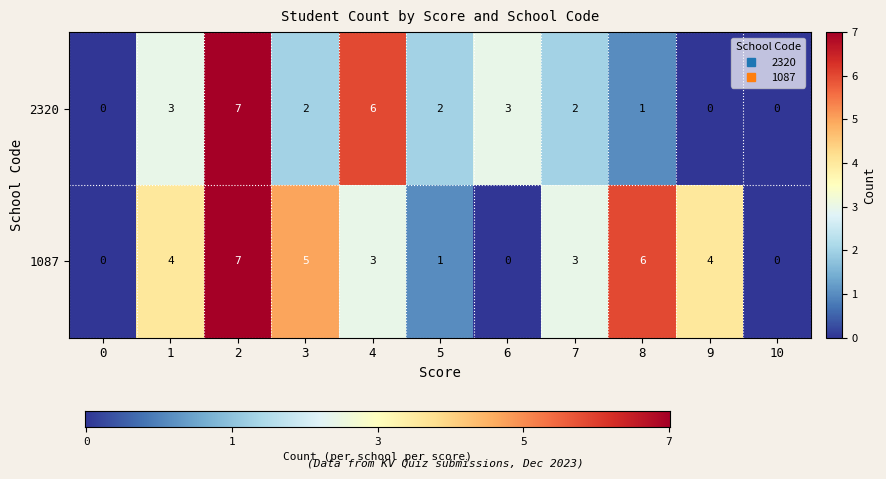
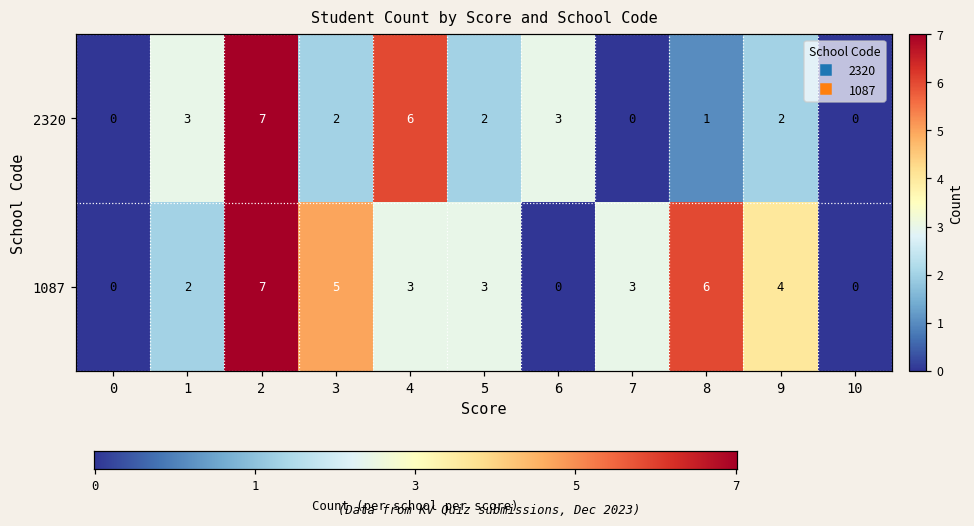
2320, 7: 2 -> 0
2320, 9: 0 -> 2
1087, 1: 4 -> 2
1087, 5: 1 -> 3
